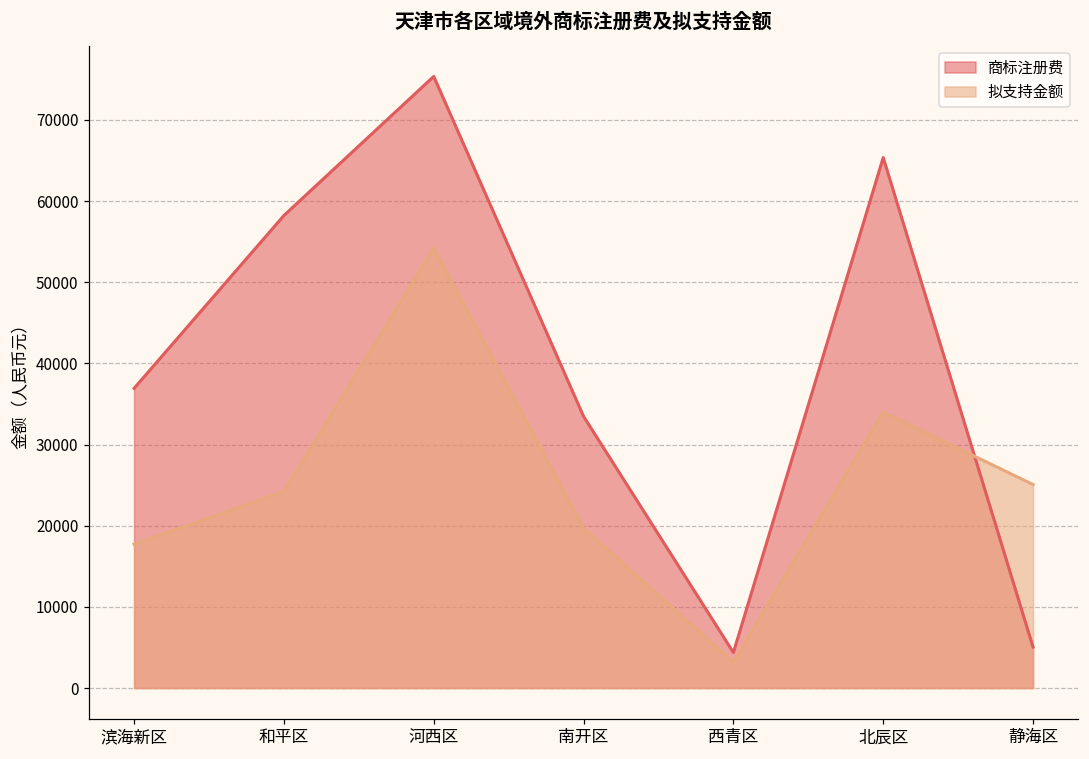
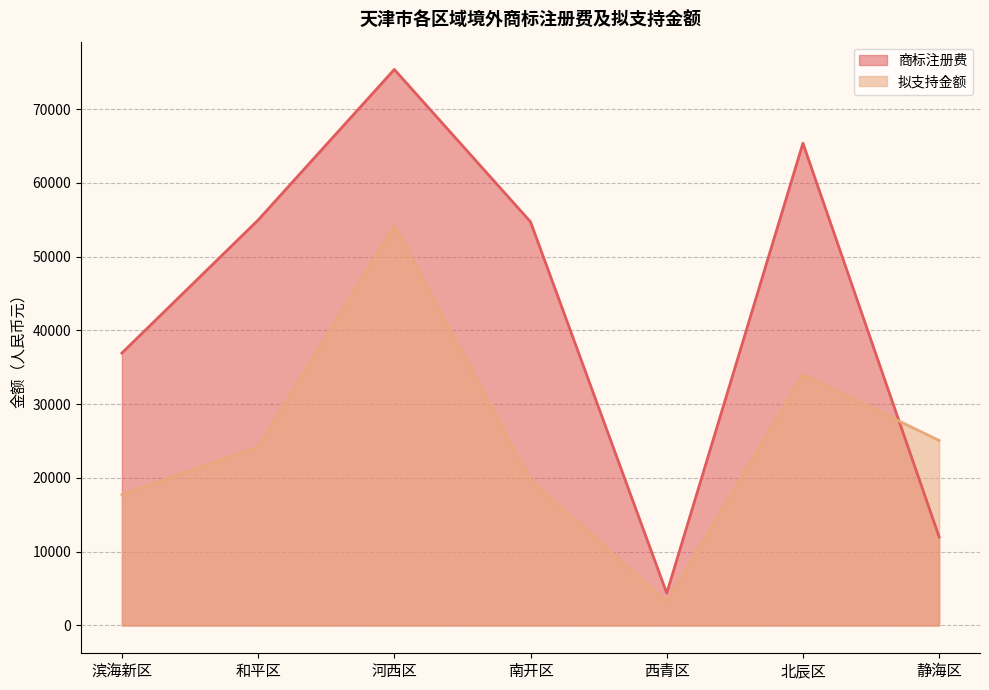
商标注册费, 和平区: 58000 -> 55000
商标注册费, 南开区: 33000 -> 55000
商标注册费, 静海区: 5000 -> 12000
